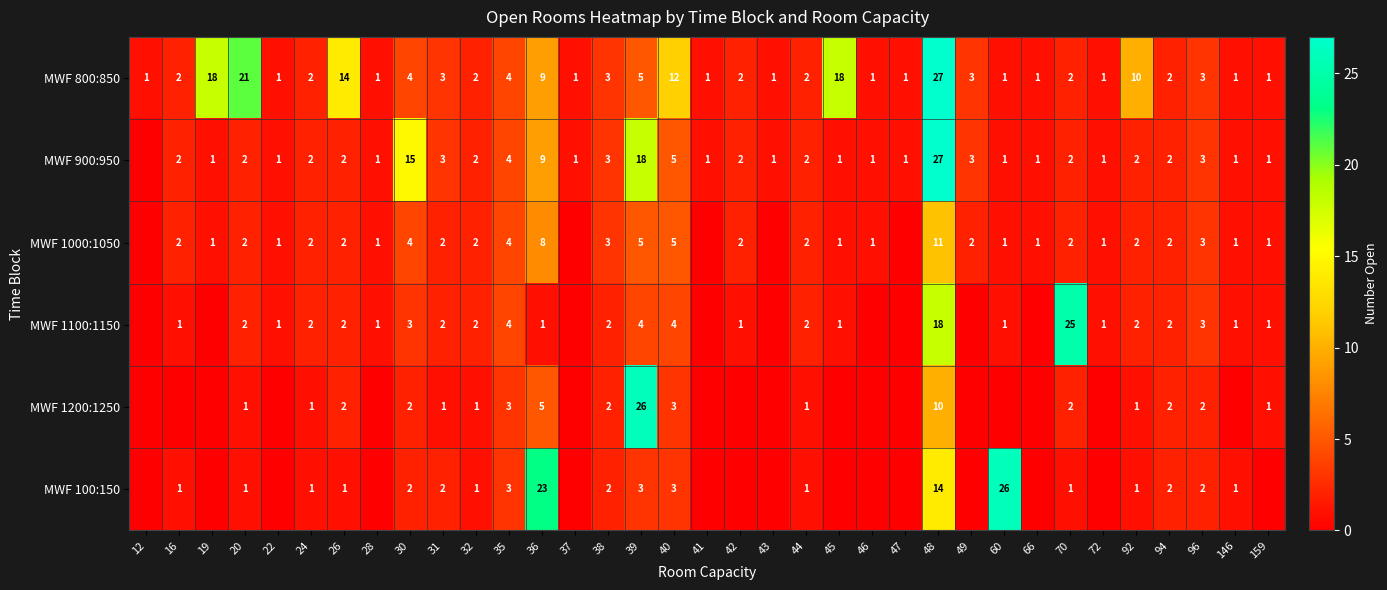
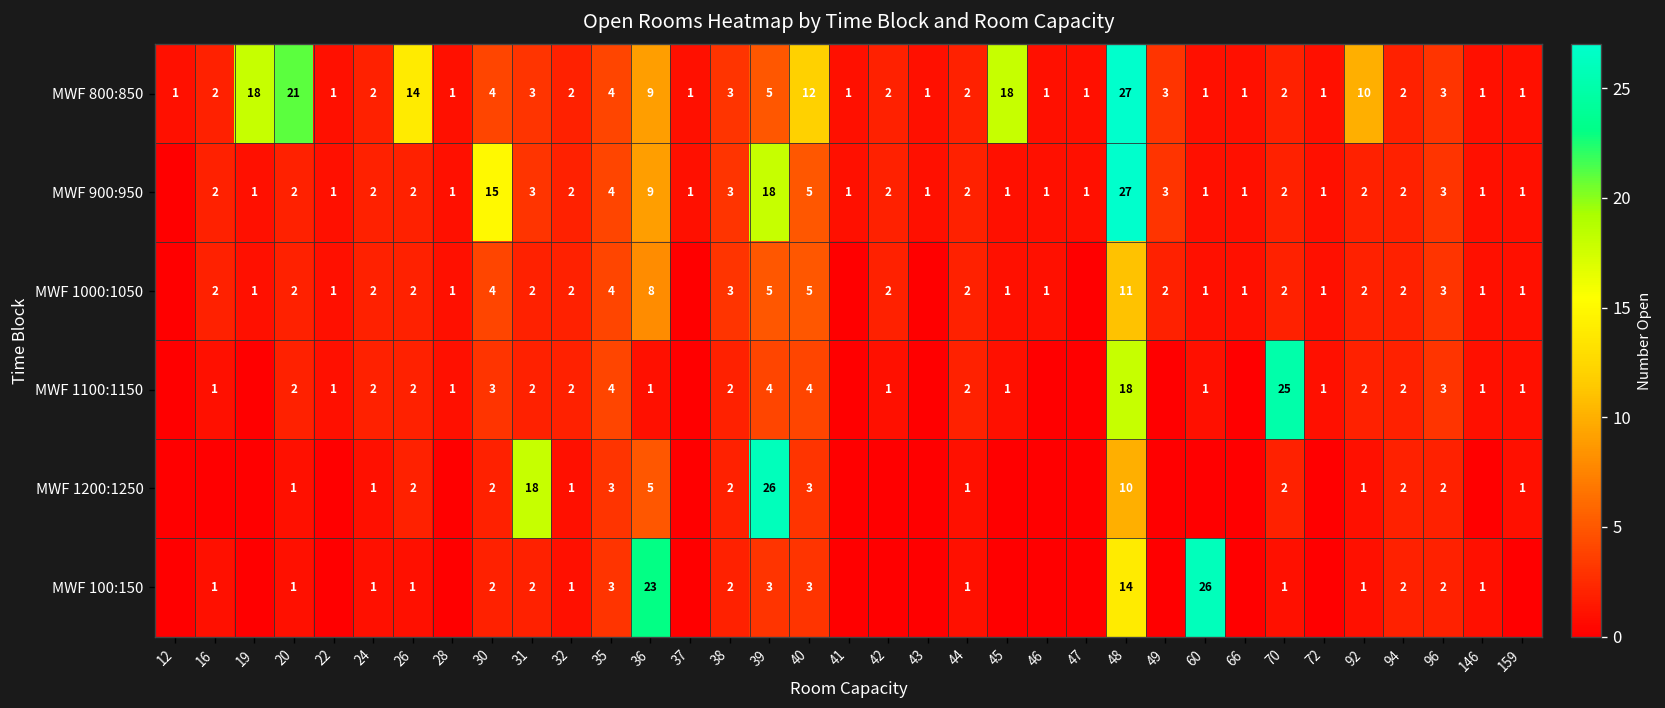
MWF 1200:1250, 31: 1 -> 18
